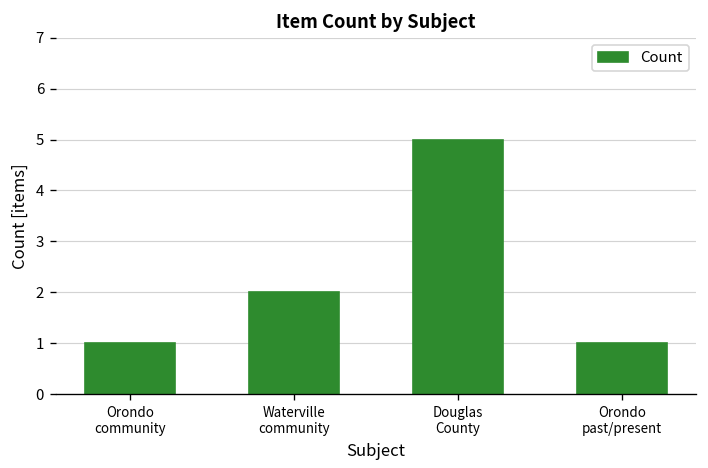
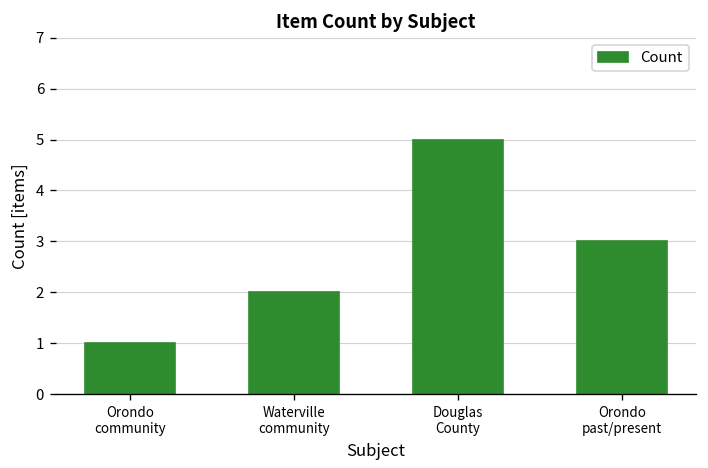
Orondo past/present: 1 -> 3
